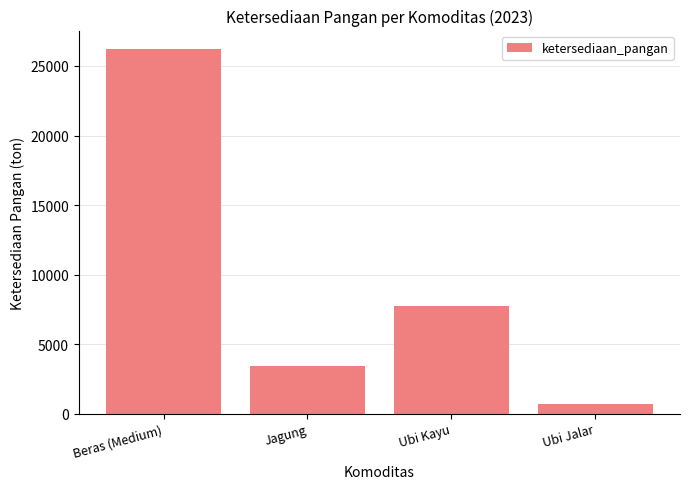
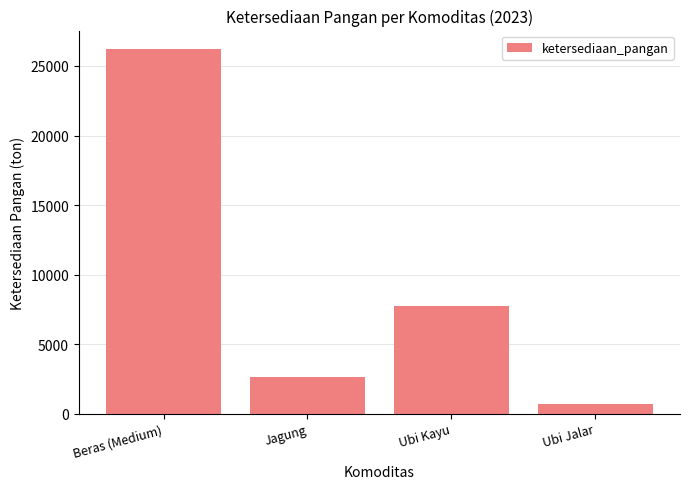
Jagung: 3400 -> 2600
